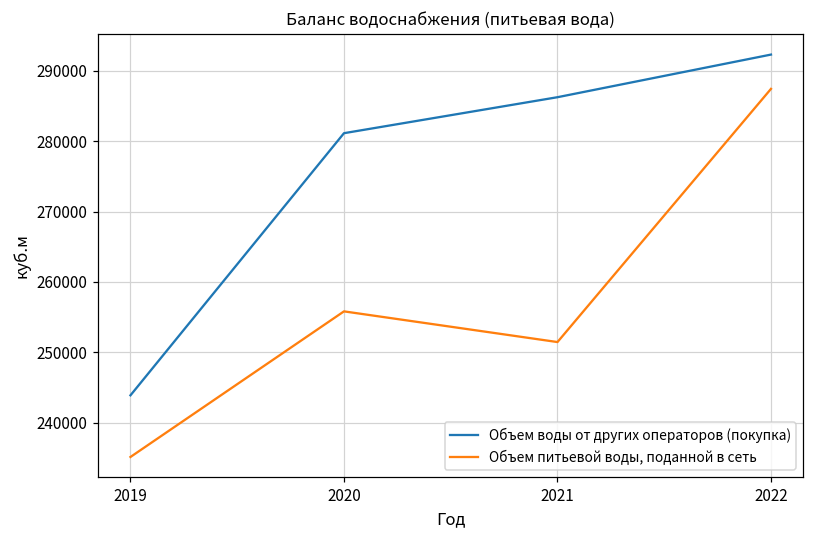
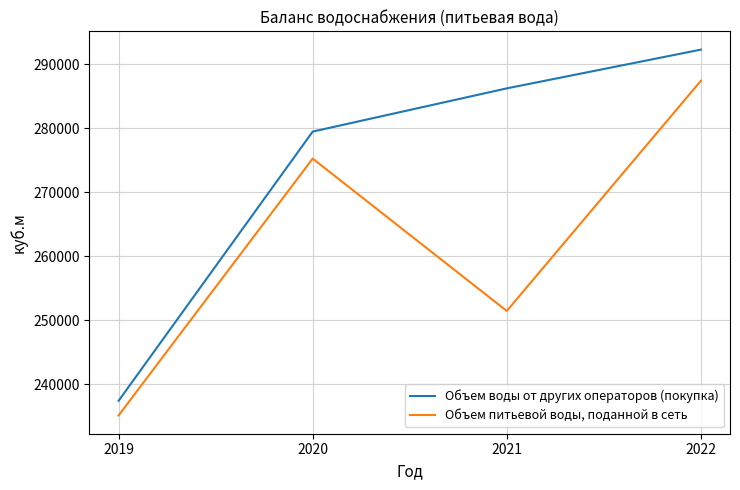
Объем воды от других операторов (покупка), 2019: 244000 -> 237000
Объем воды от других операторов (покупка), 2020: 281000 -> 280000
Объем питьевой воды, поданной в сеть, 2020: 256000 -> 275000
